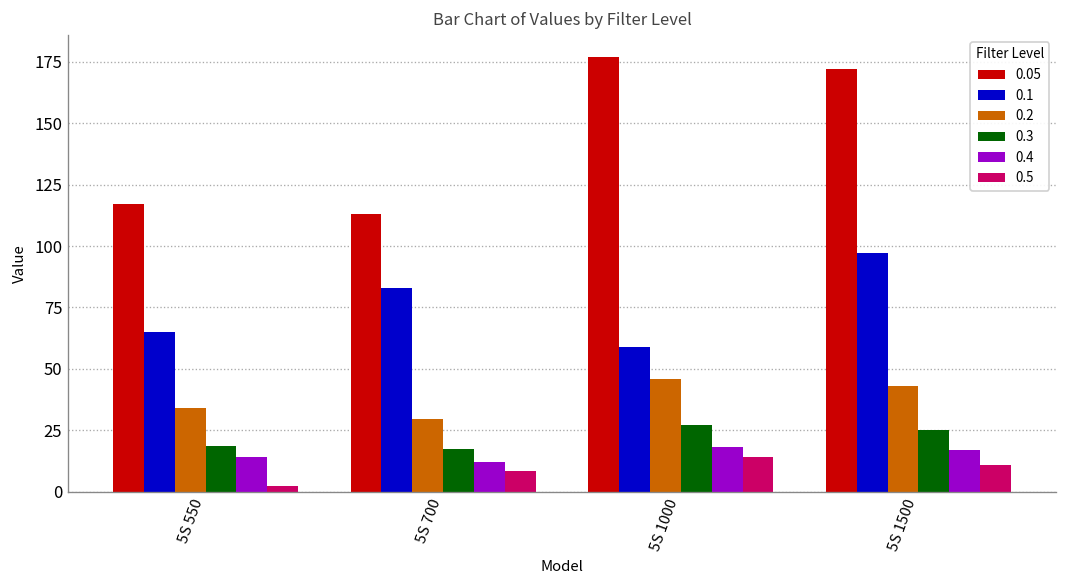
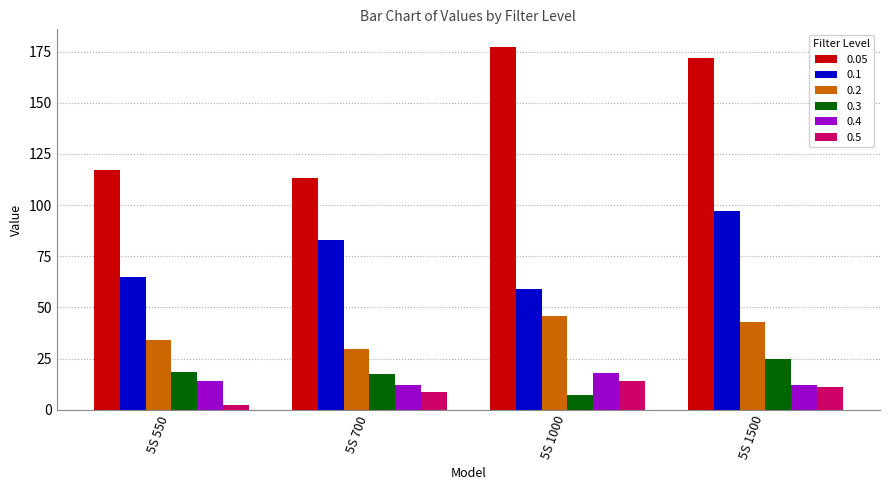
0.3, 5S 1000: 27 -> 7
0.4, 5S 1500: 17 -> 12
